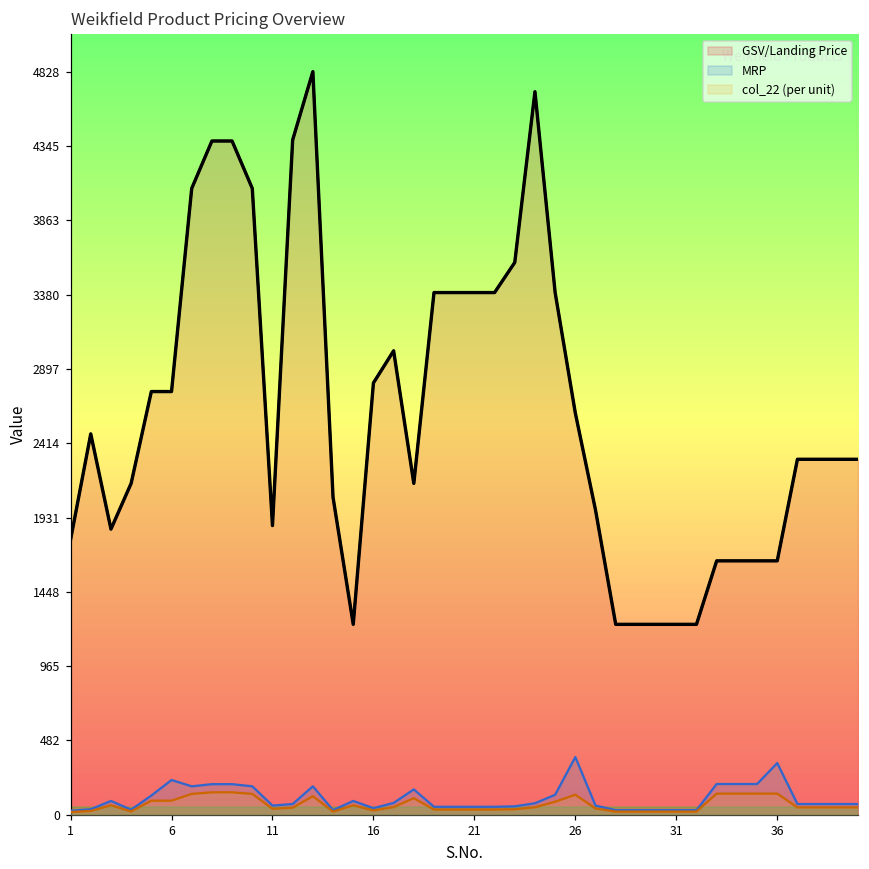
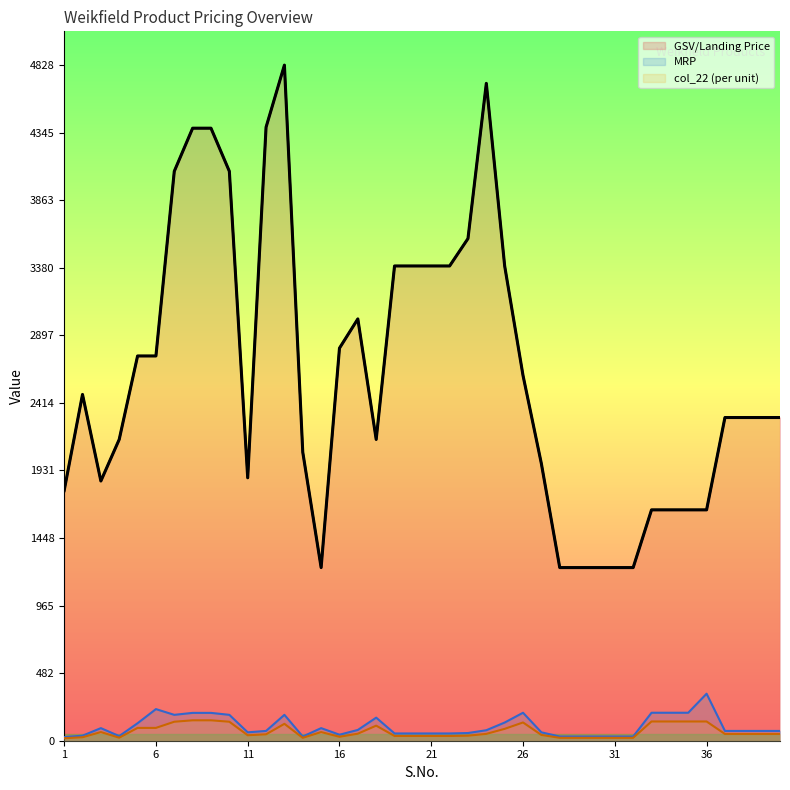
MRP, 26: 380 -> 200
